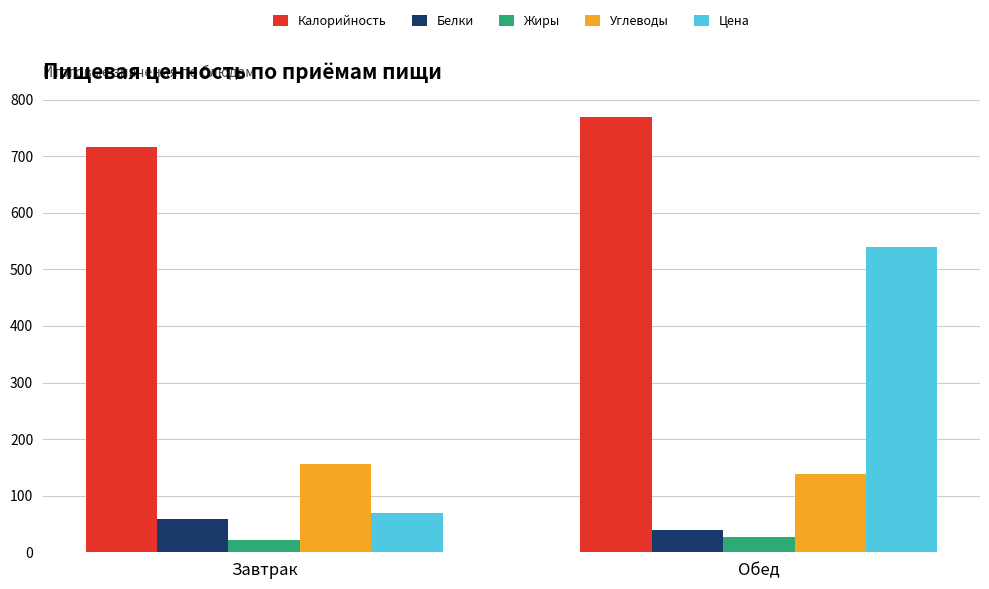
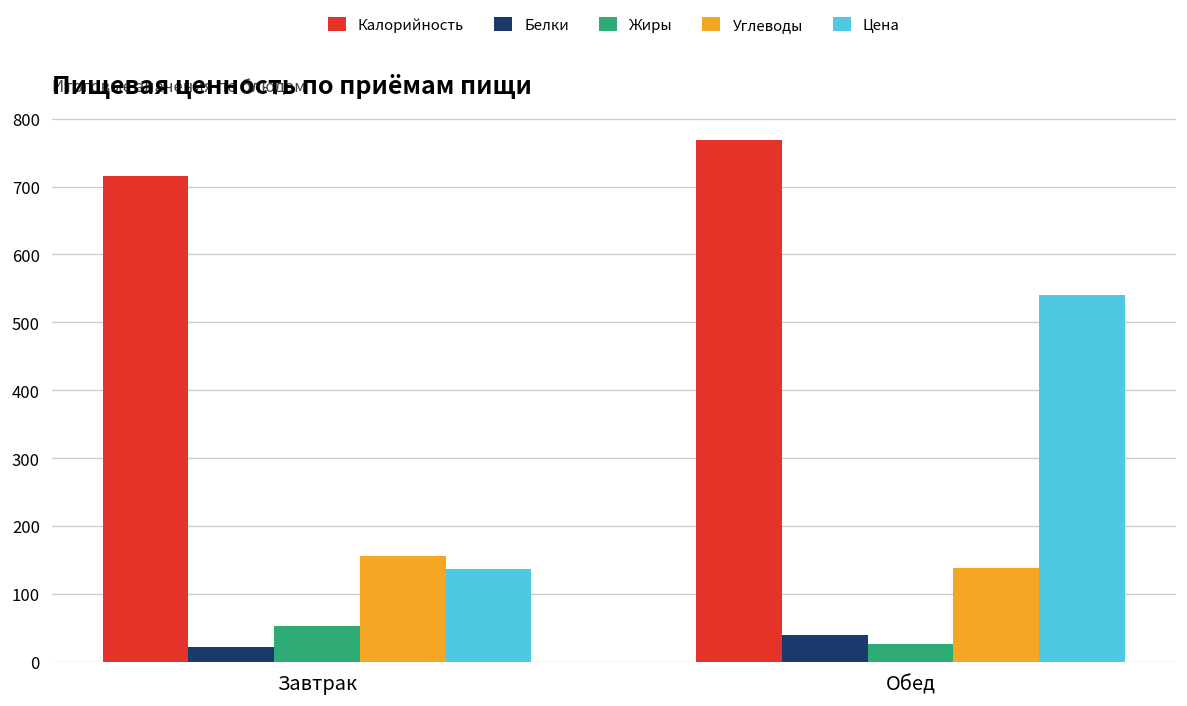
Белки, Завтрак: 60 -> 20
Жиры, Завтрак: 20 -> 50
Цена, Завтрак: 70 -> 140
